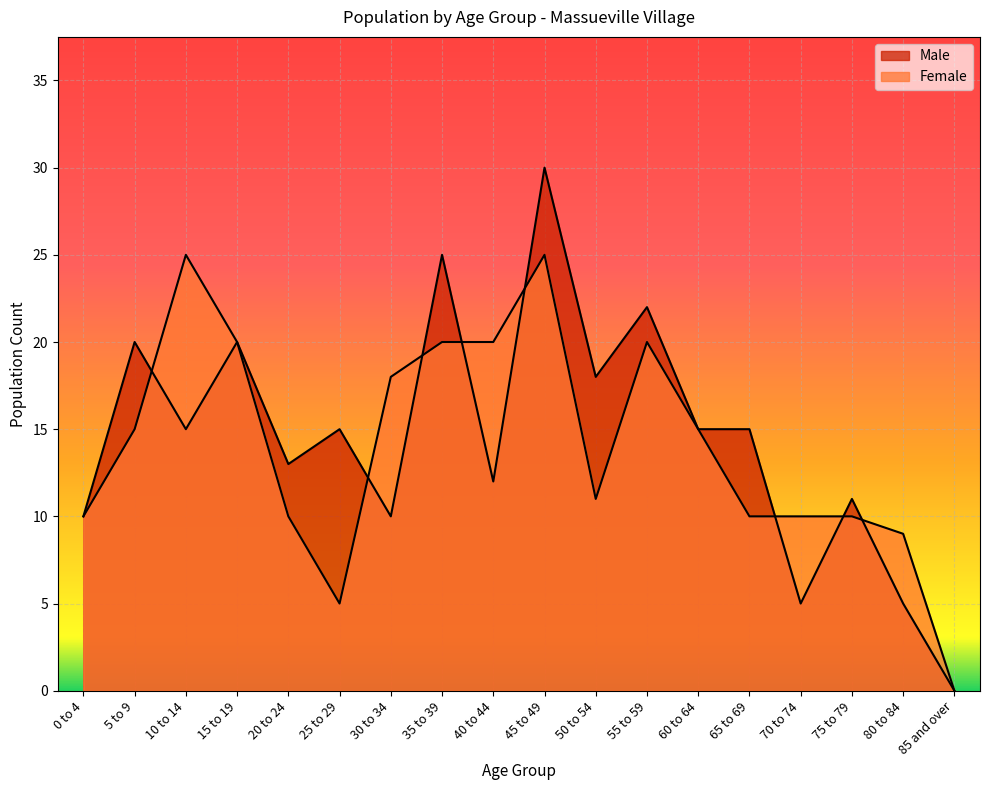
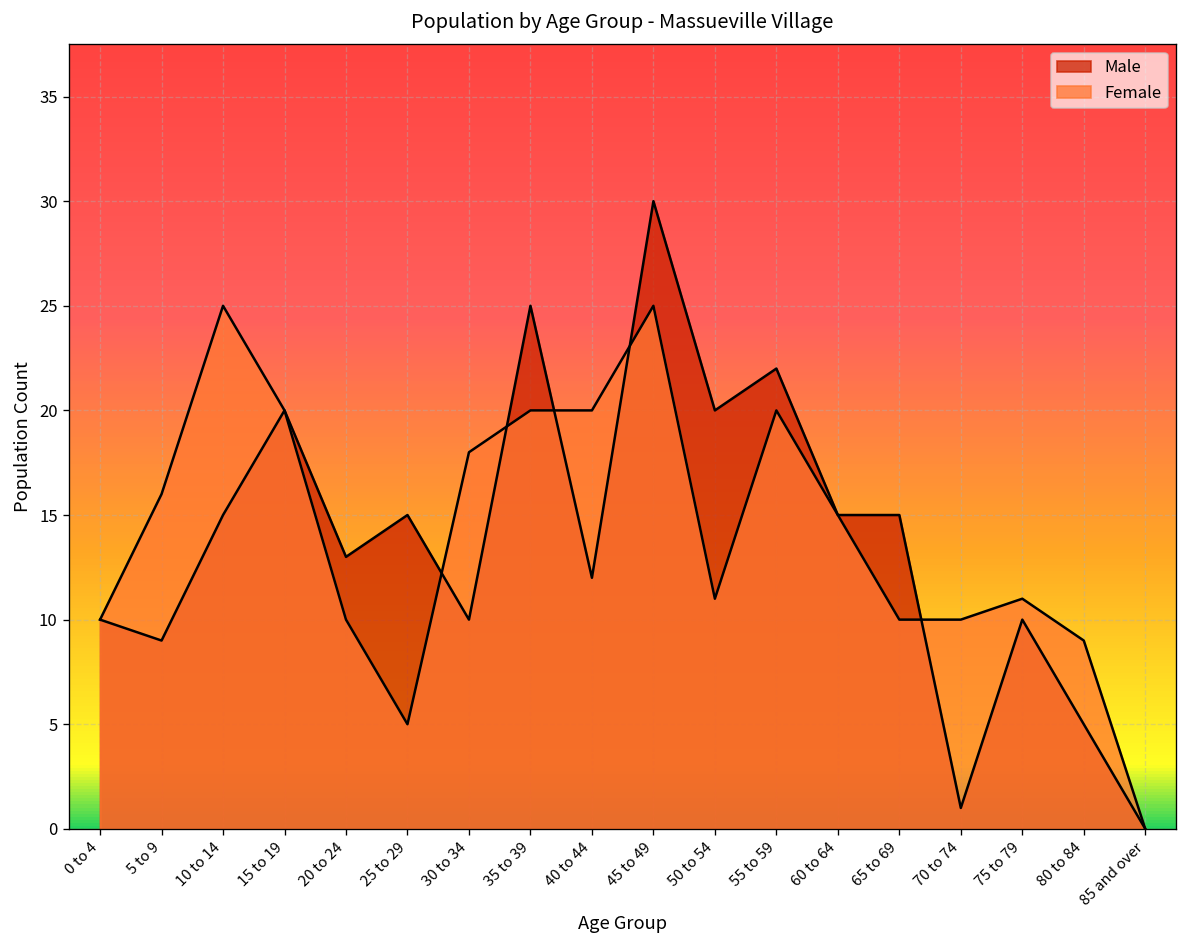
Male, 5 to 9: 20 -> 9
Female, 5 to 9: 15 -> 16
Male, 50 to 54: 18 -> 20
Male, 70 to 74: 5 -> 1
Male, 75 to 79: 11 -> 10
Female, 75 to 79: 10 -> 11
